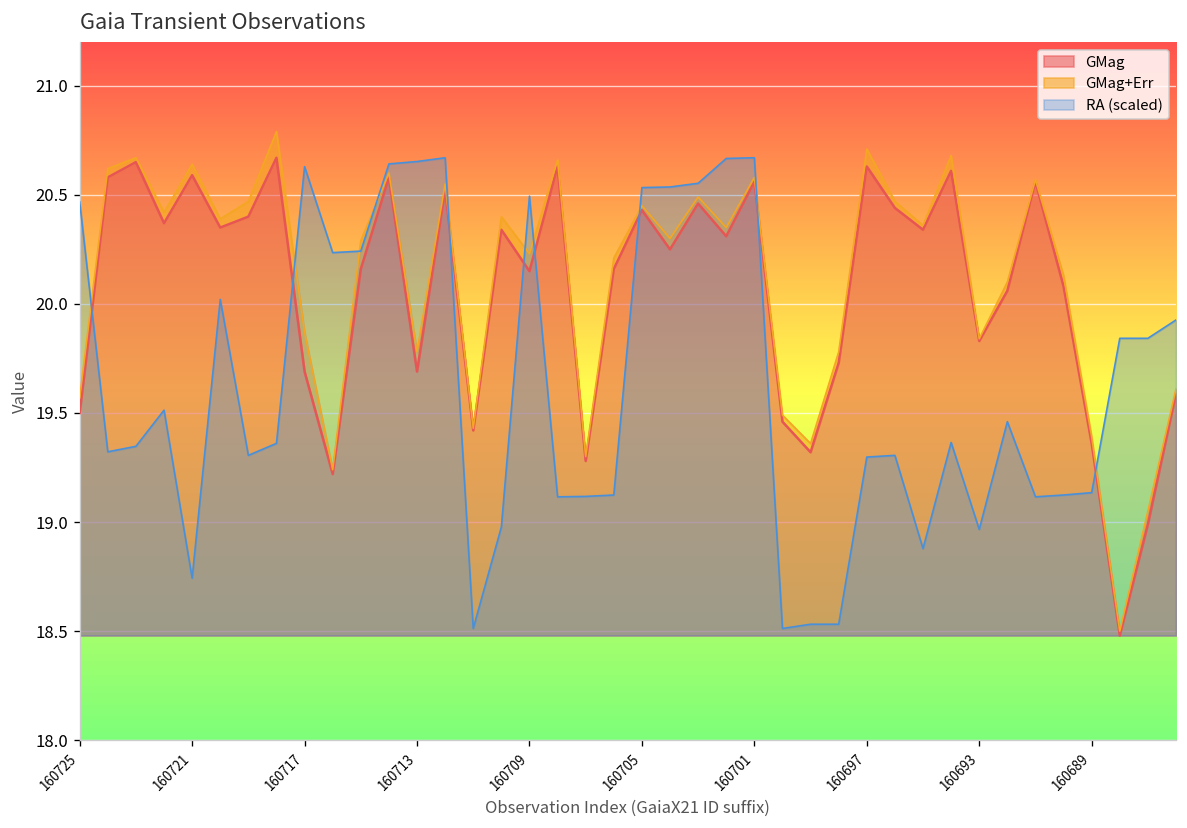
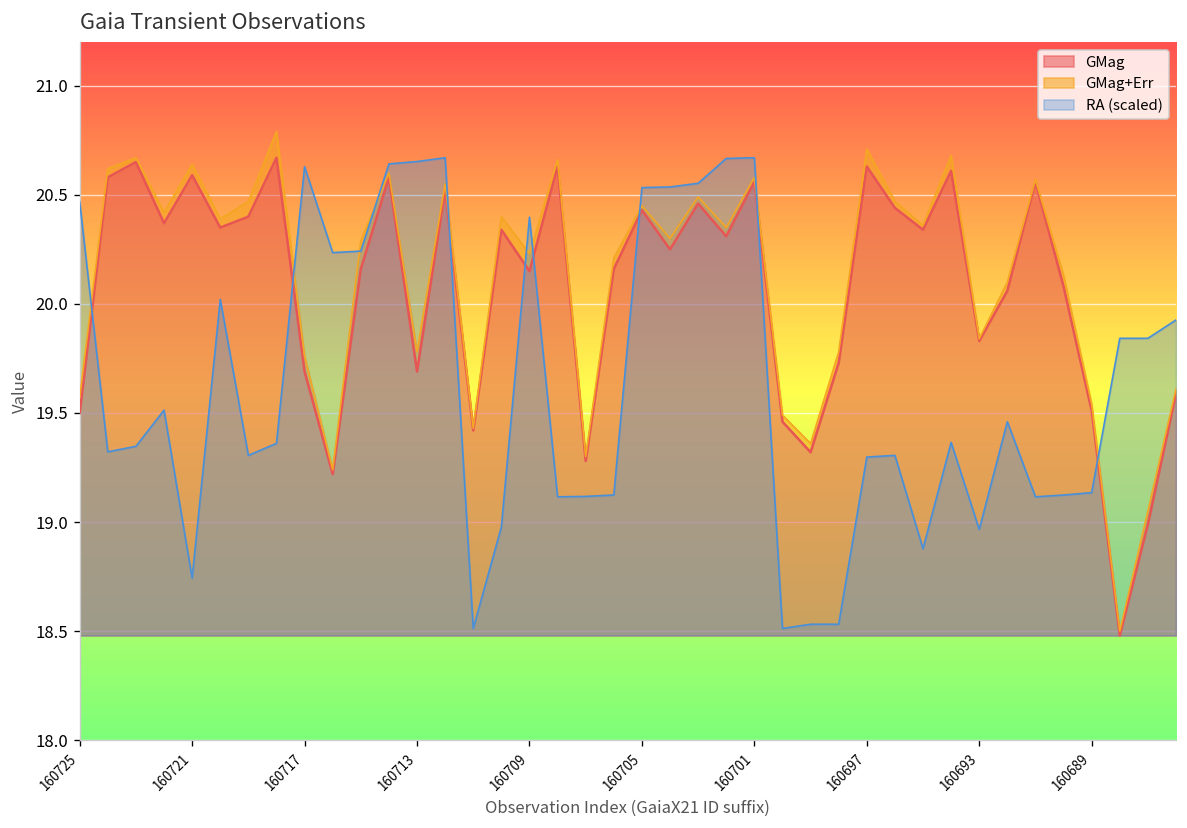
GMag+Err, 160717: 0.18 -> 0.07
RA (scaled), 160709: 20.49 -> 20.40
GMag, 160689: 19.36 -> 19.51
